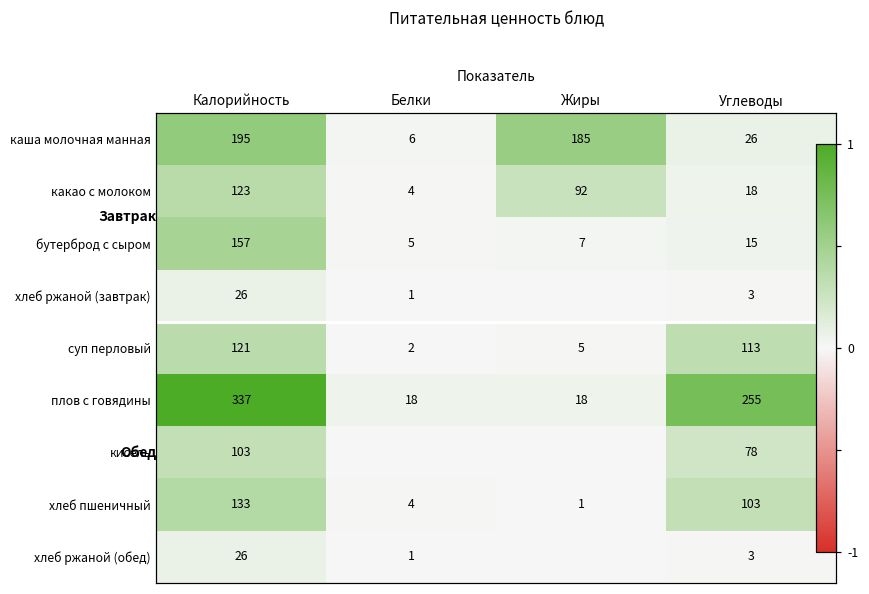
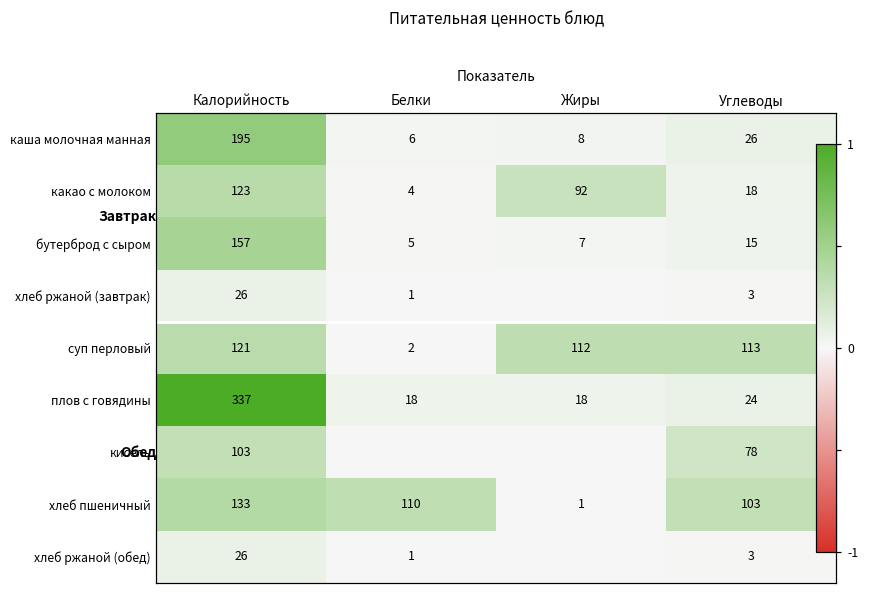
каша молочная манная, Жиры: 185 -> 8
суп перловый, Жиры: 5 -> 112
плов с говядины, Углеводы: 255 -> 24
хлеб пшеничный, Белки: 4 -> 110
